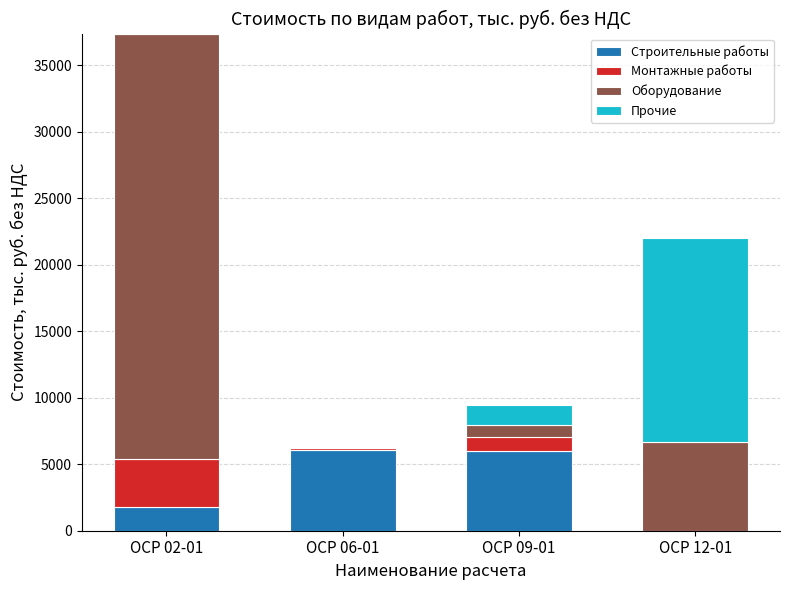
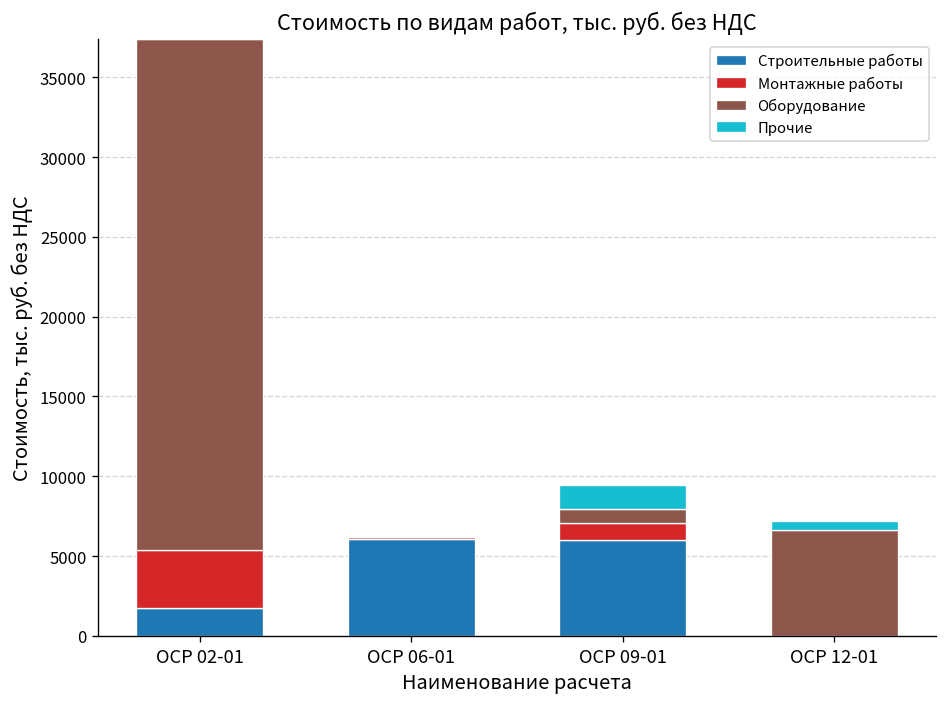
Прочие, ОСР 12-01: 15300 -> 500
